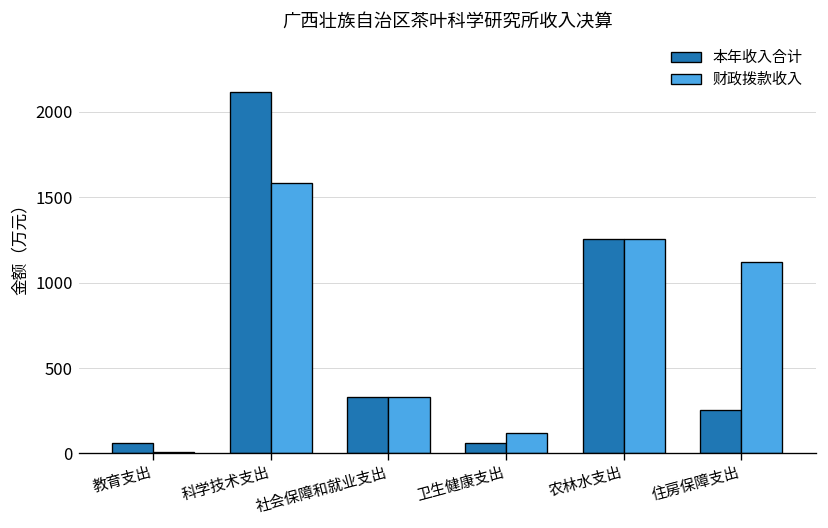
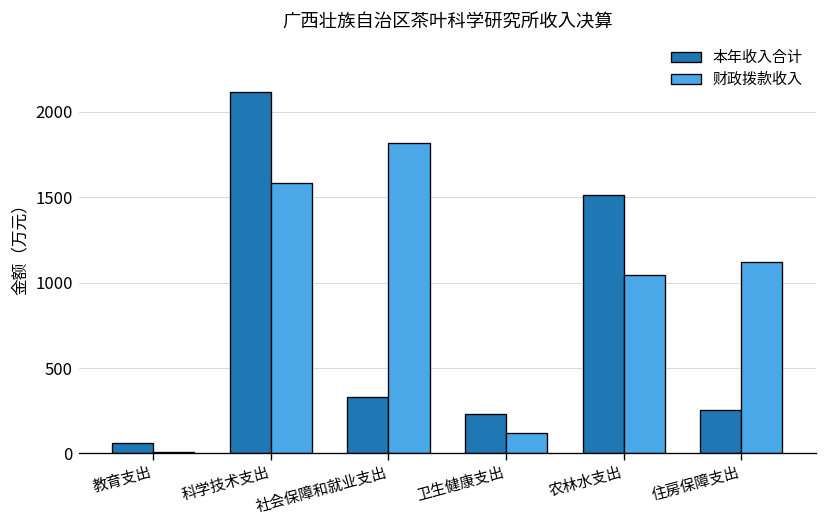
财政拨款收入, 社会保障和就业支出: 330 -> 1820
本年收入合计, 卫生健康支出: 60 -> 230
本年收入合计, 农林水支出: 1250 -> 1510
财政拨款收入, 农林水支出: 1250 -> 1050
